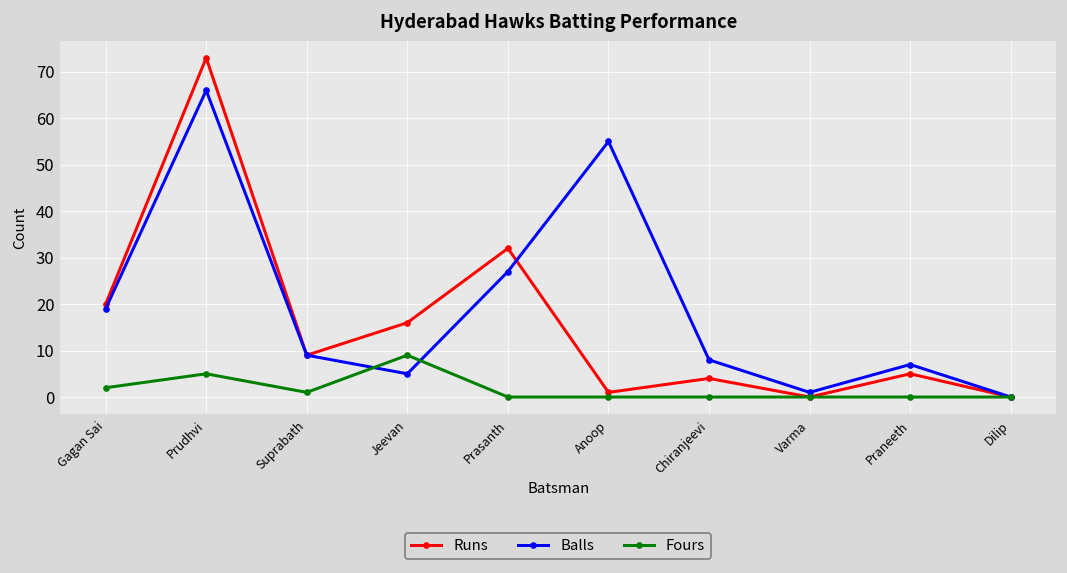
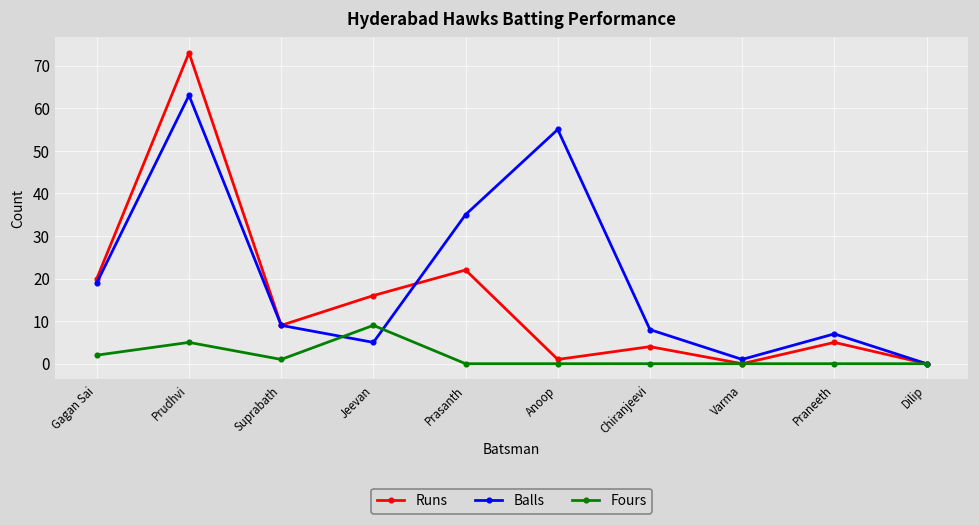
Balls, Prudhvi: 66 -> 63
Runs, Prasanth: 32 -> 22
Balls, Prasanth: 27 -> 35
